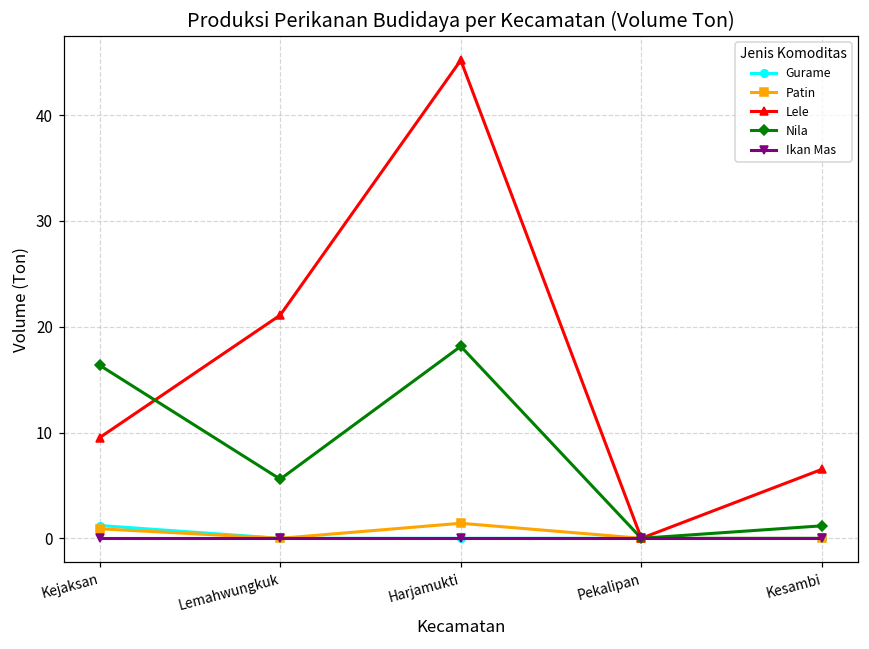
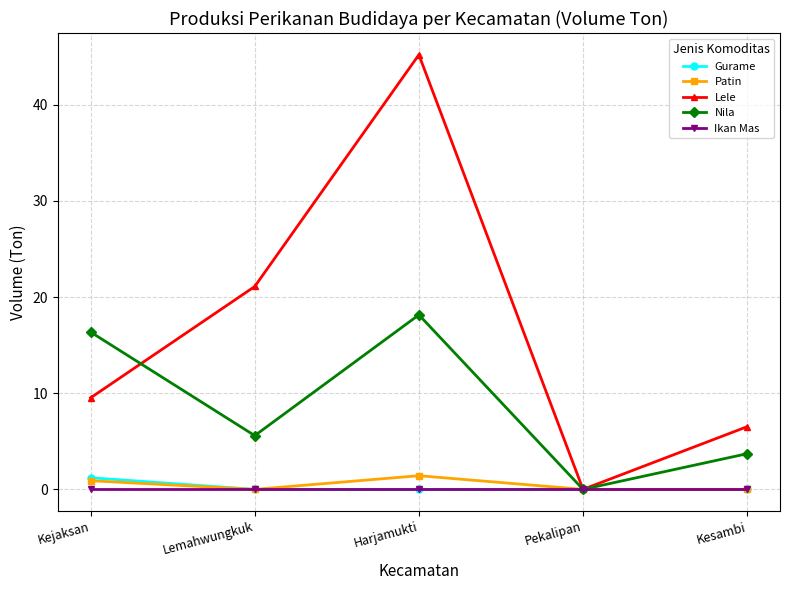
Nila, Kesambi: 1 -> 4
